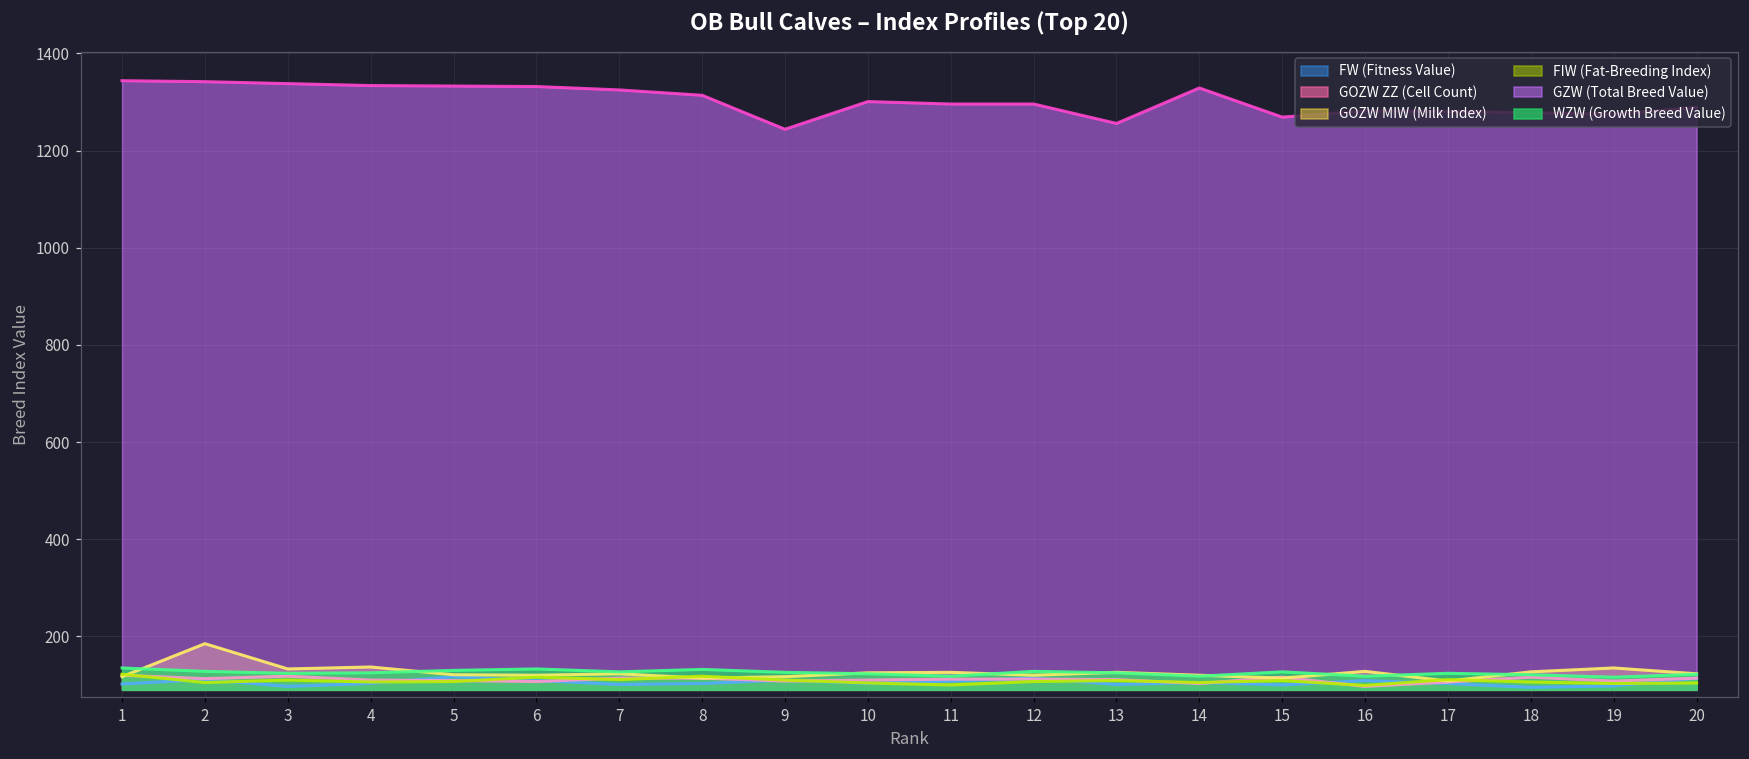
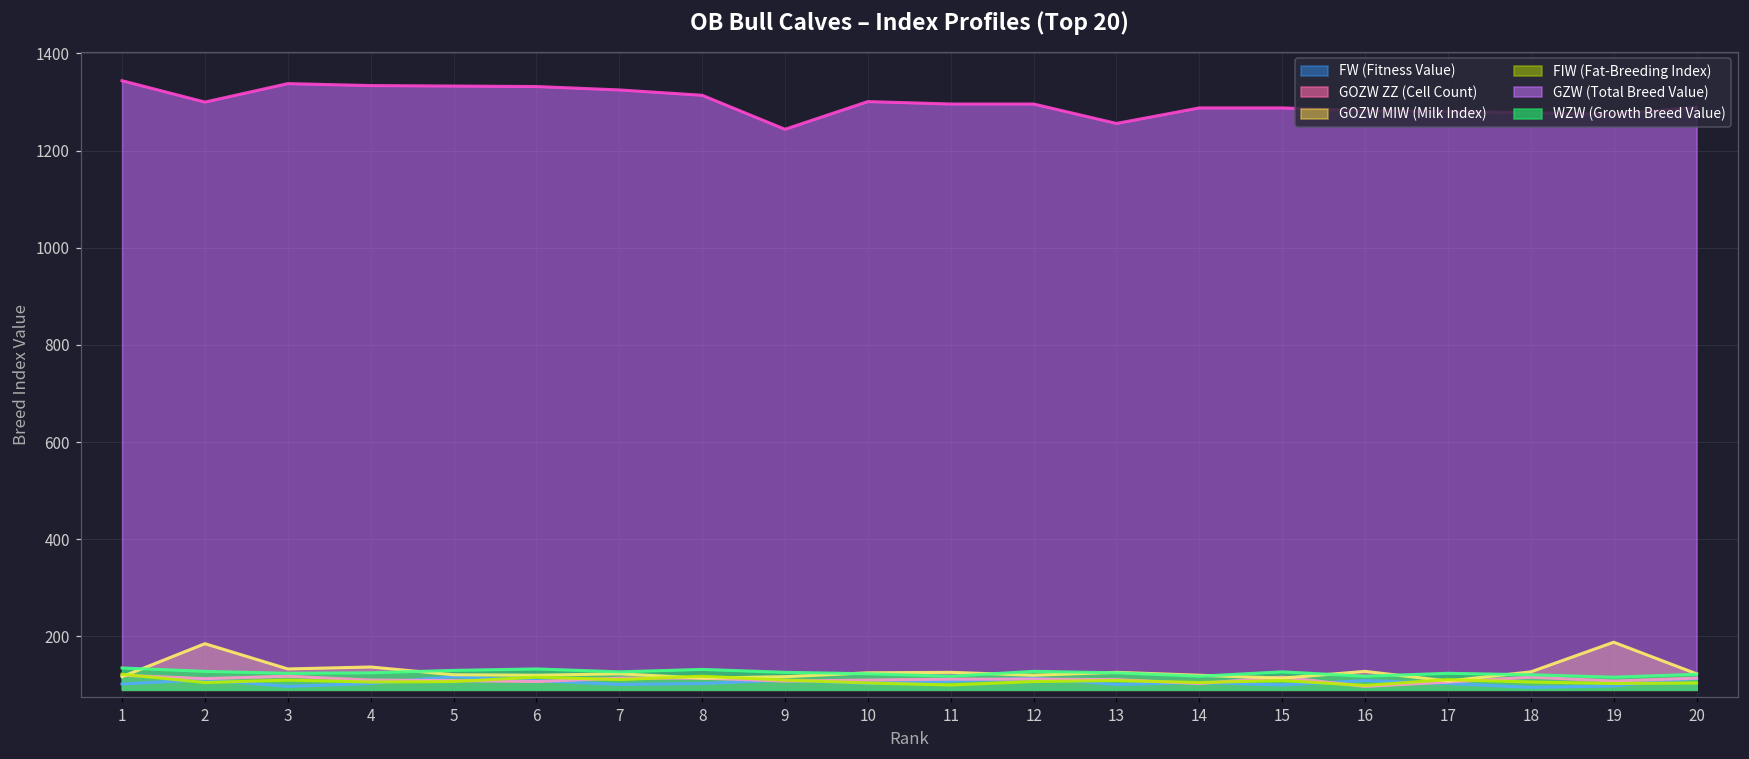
GZW (Total Breed Value), 2: 1340 -> 1300
GZW (Total Breed Value), 14: 1330 -> 1290
GZW (Total Breed Value), 15: 1270 -> 1290
GOZW MIW (Milk Index), 19: 140 -> 190
